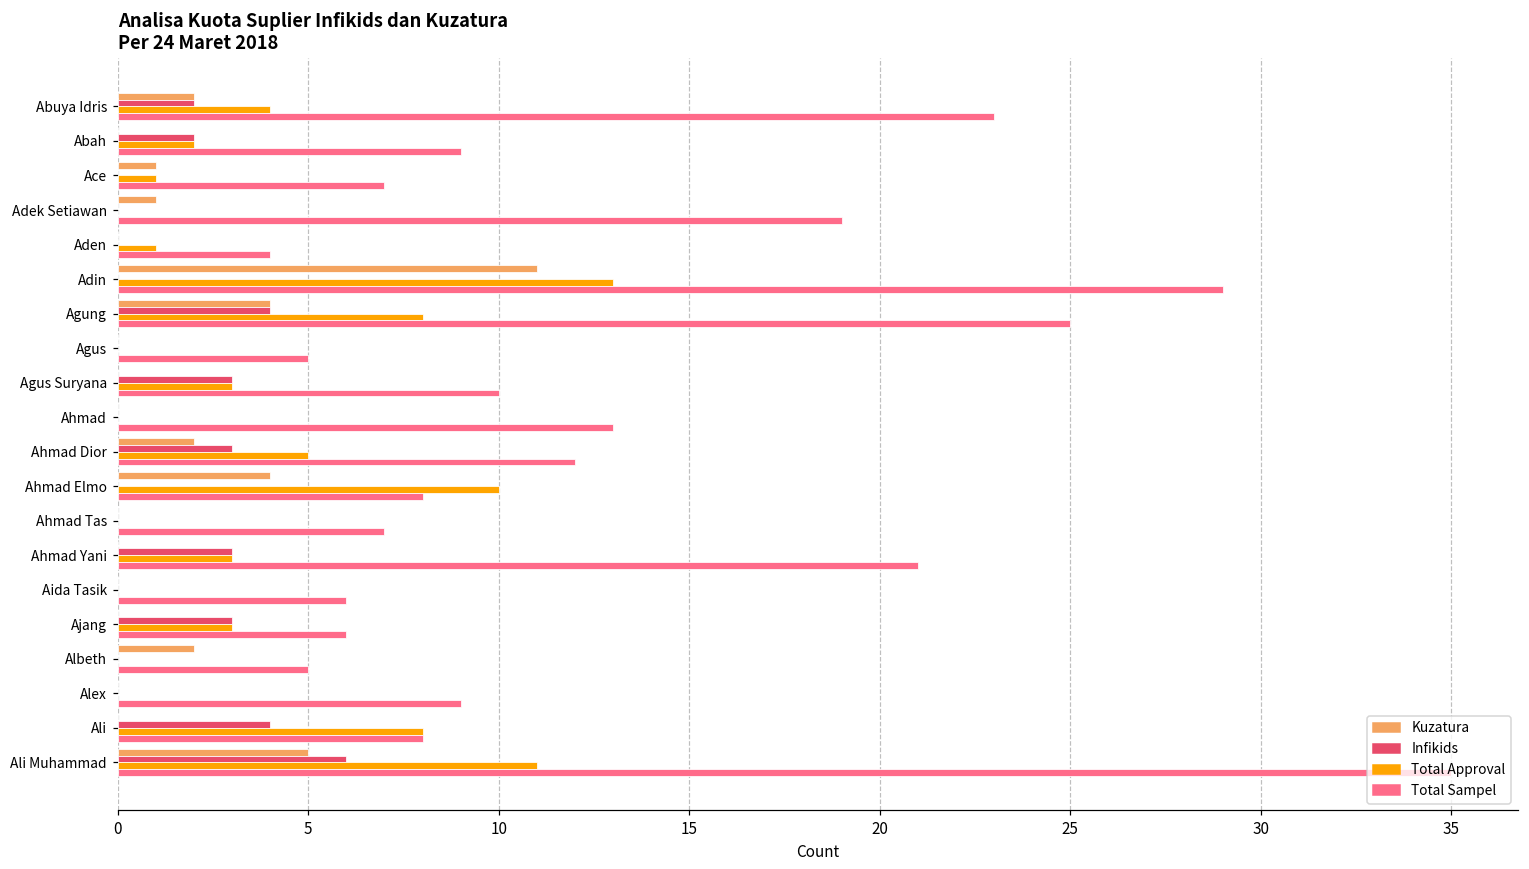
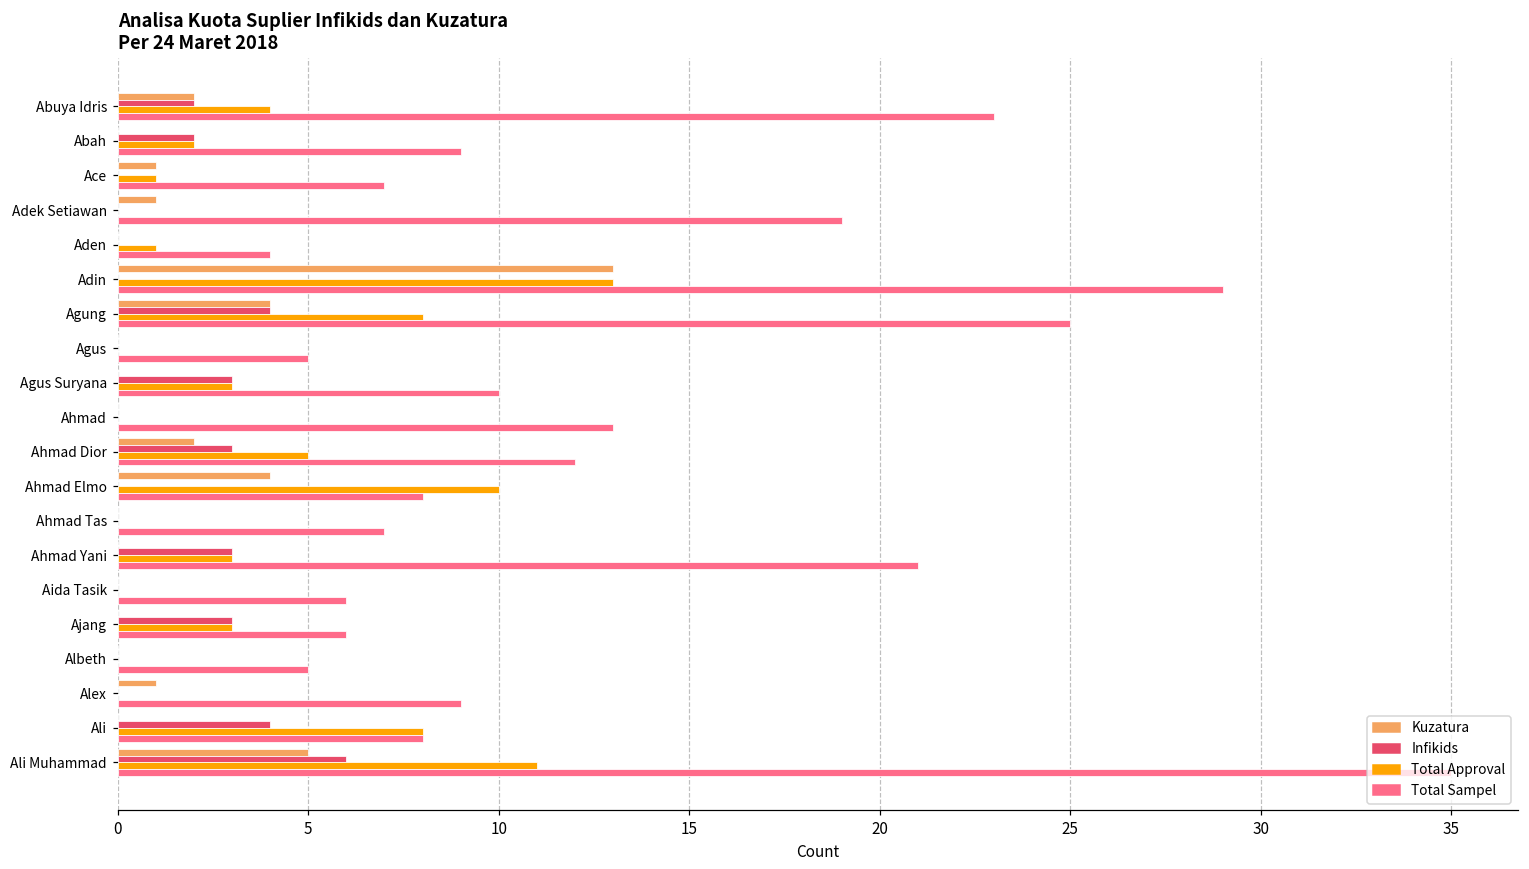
Kuzatura, Adin: 11 -> 13
Kuzatura, Albeth: 2 -> 0
Kuzatura, Alex: 0 -> 1
